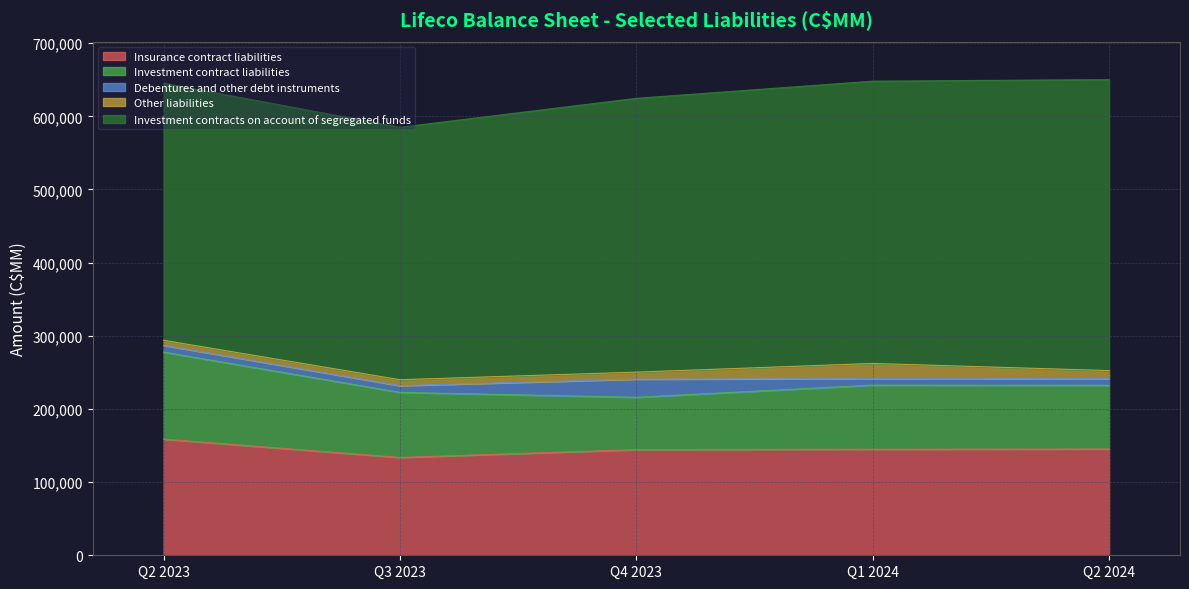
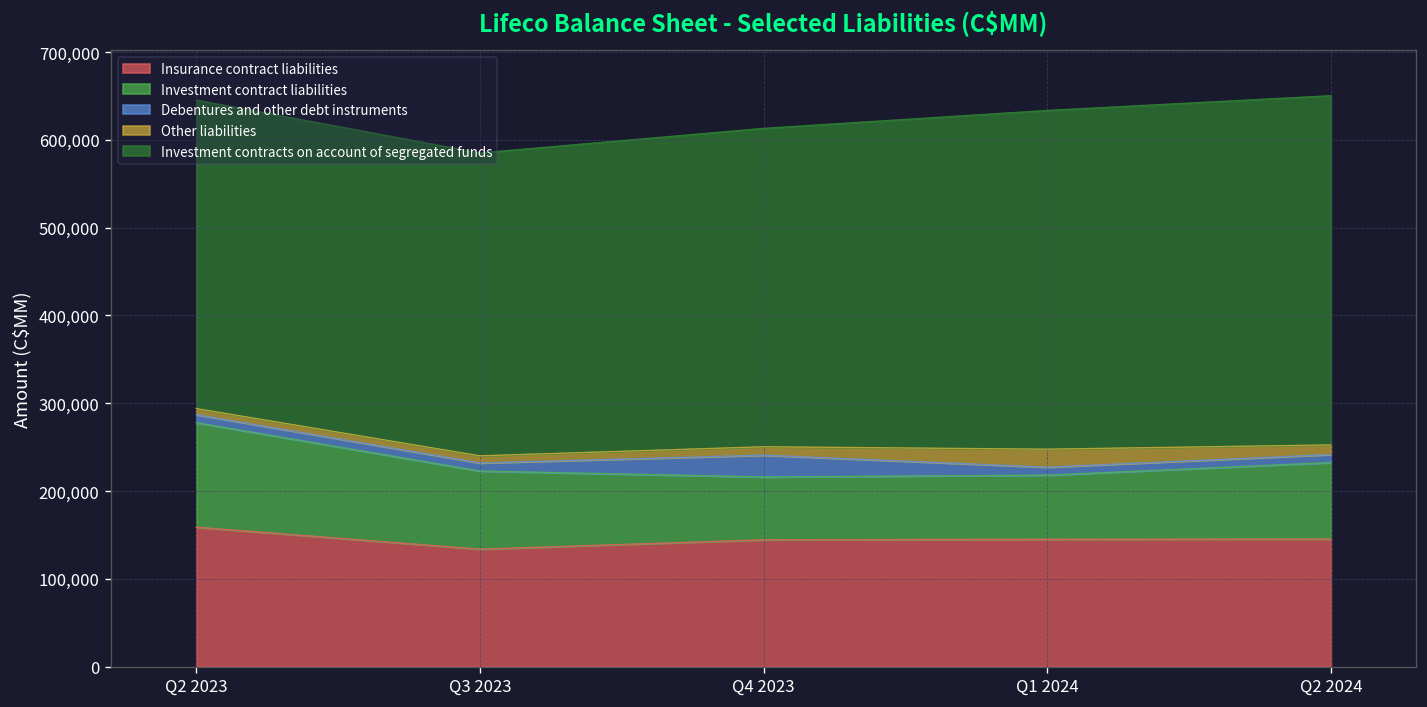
Investment contracts on account of segregated funds, Q4 2023: 370,000 -> 360,000
Investment contract liabilities, Q1 2024: 90,000 -> 70,000
